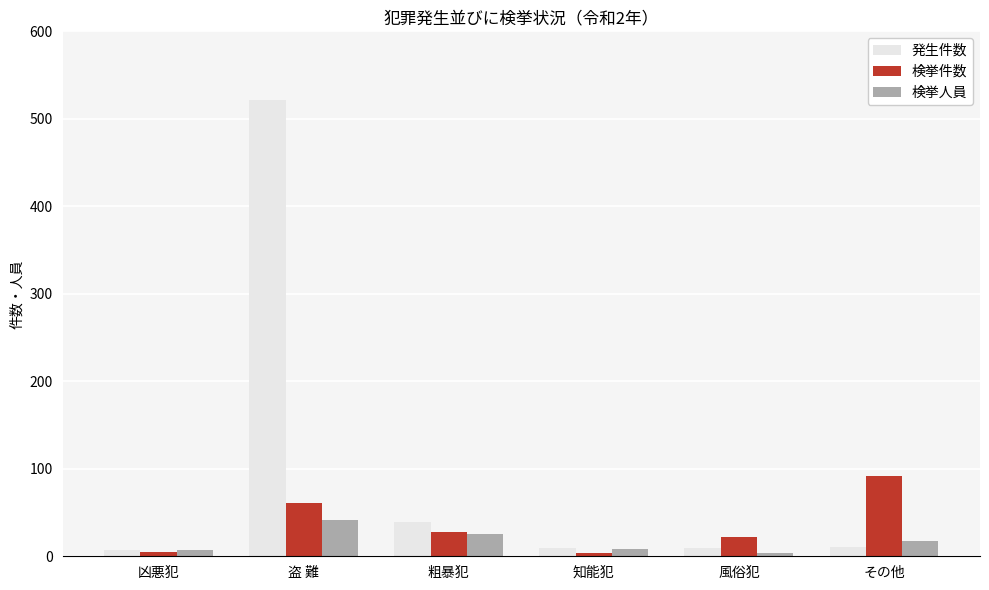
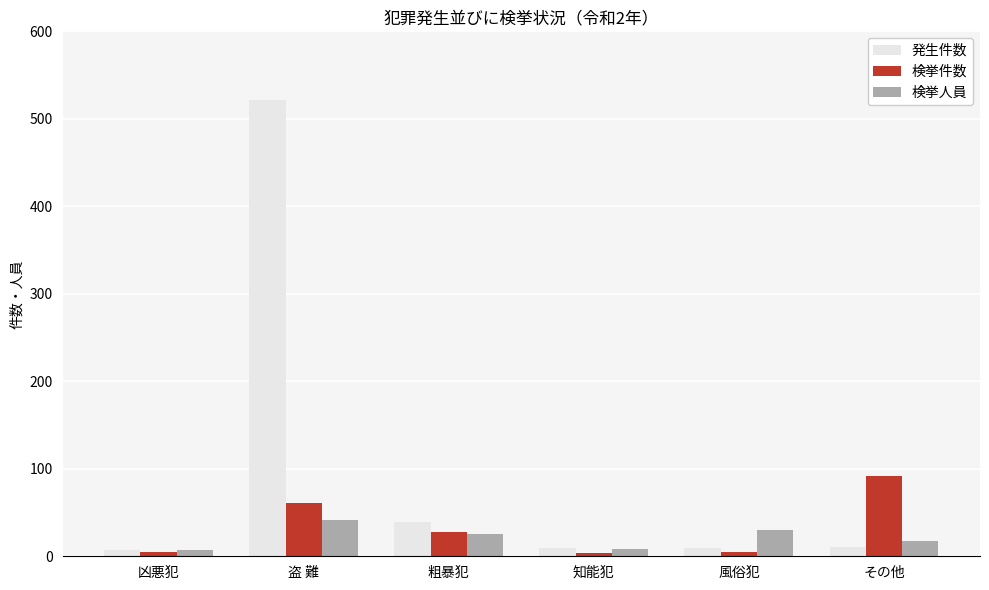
検挙件数, 風俗犯: 20 -> 10
検挙人員, 風俗犯: 0 -> 30
